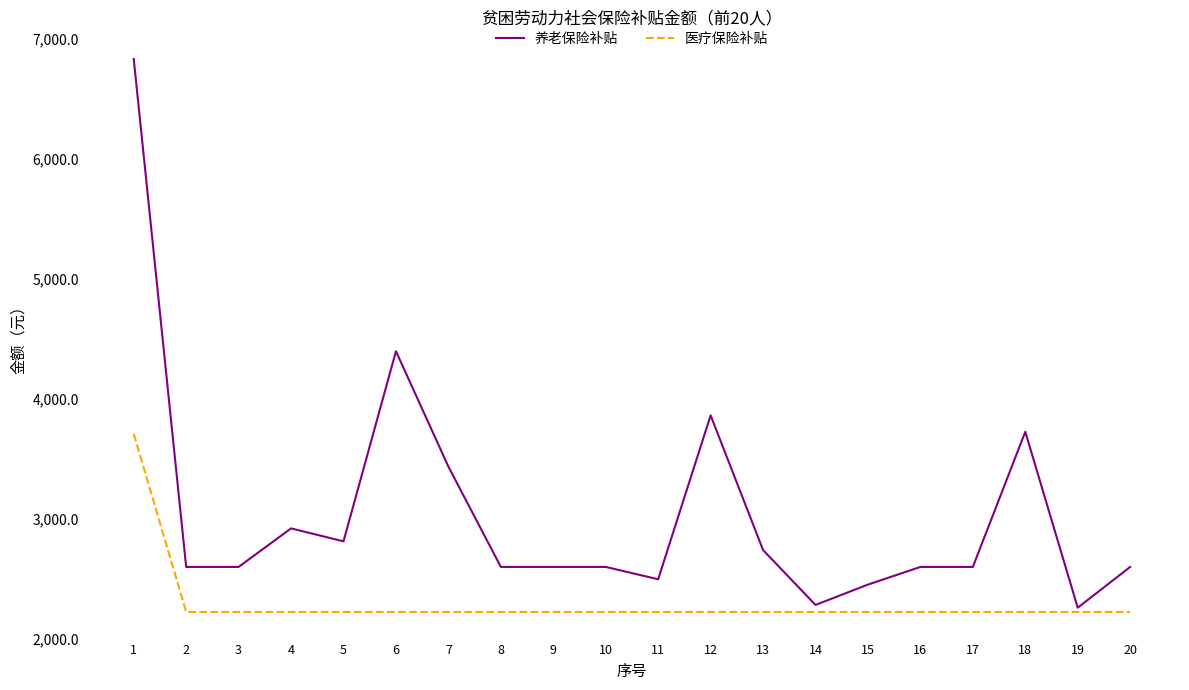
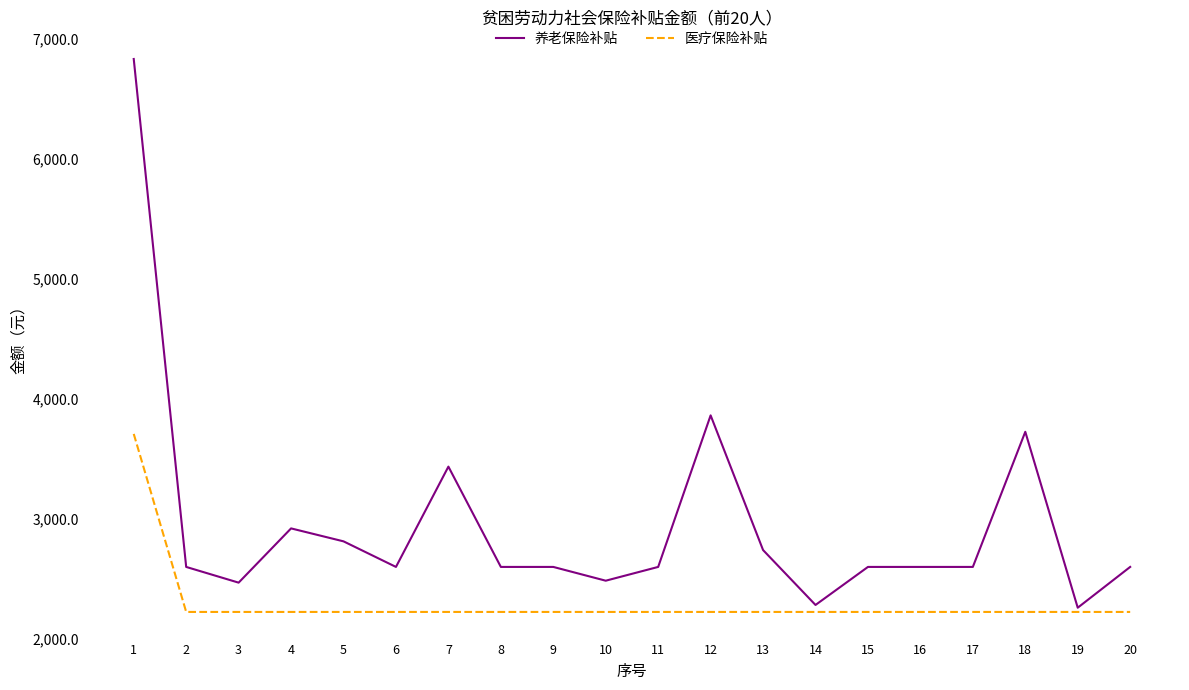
养老保险补贴, 3: 2,600 -> 2,460
养老保险补贴, 6: 4,390 -> 2,600
养老保险补贴, 10: 2,600 -> 2,480
养老保险补贴, 11: 2,490 -> 2,600
养老保险补贴, 15: 2,450 -> 2,600
